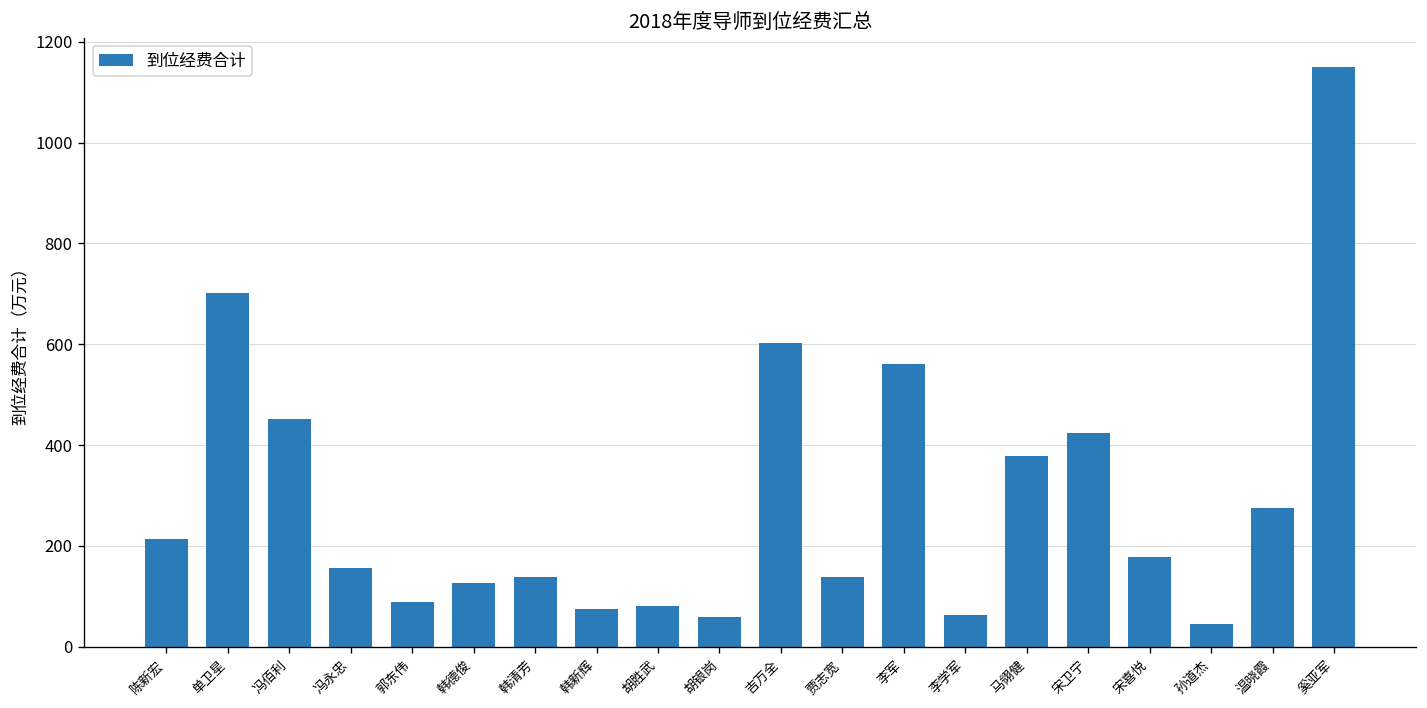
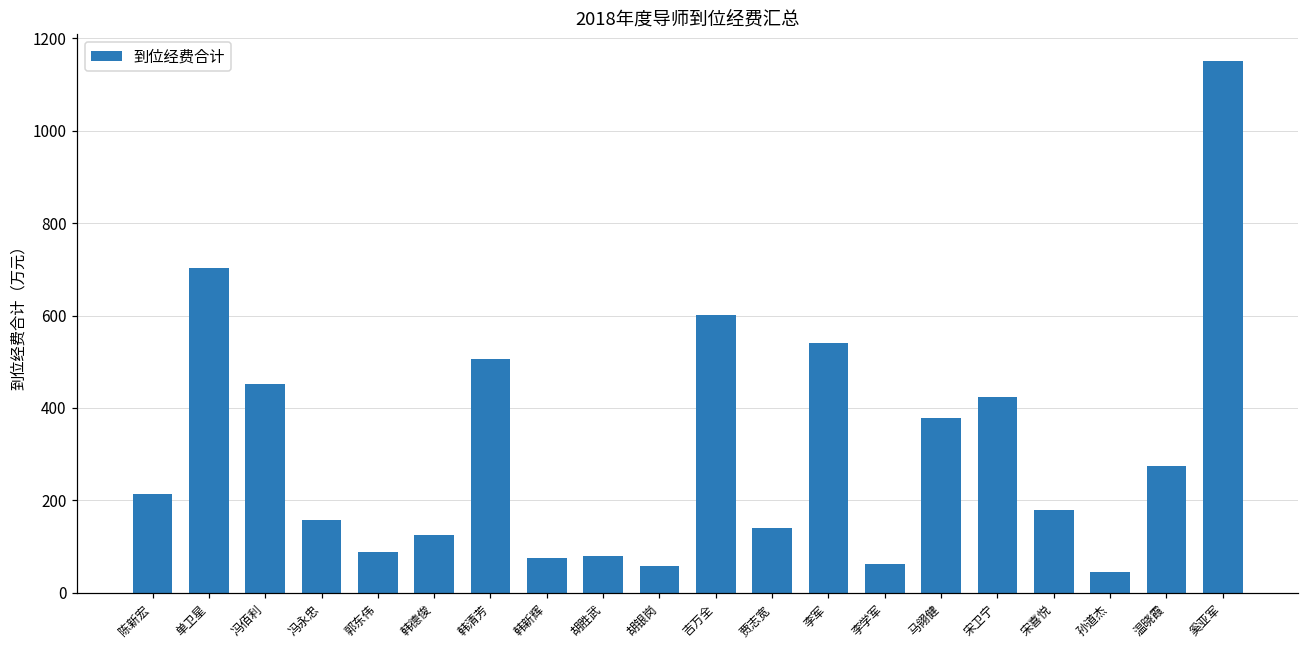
韩清芳: 140 -> 510
李军: 560 -> 540
